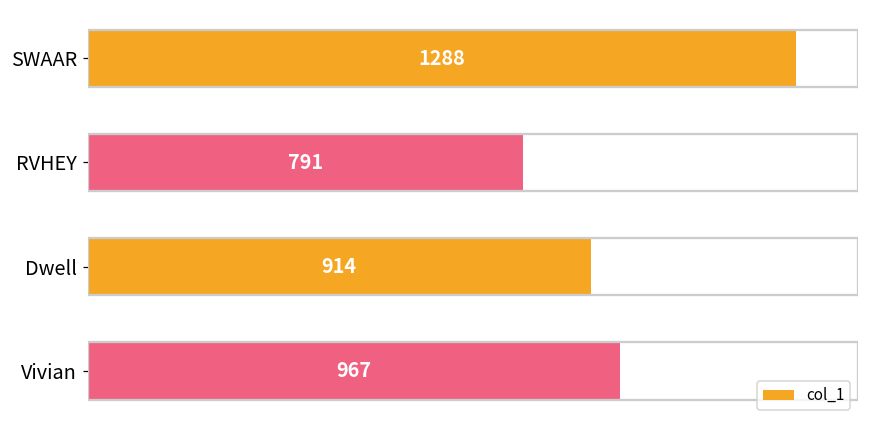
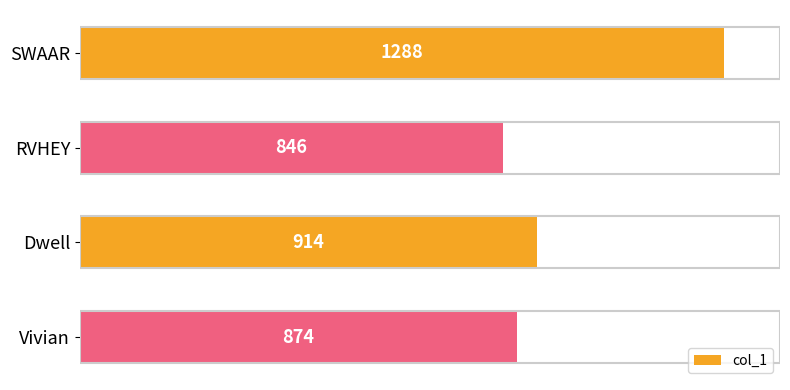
RVHEY: 791 -> 846
Vivian: 967 -> 874
